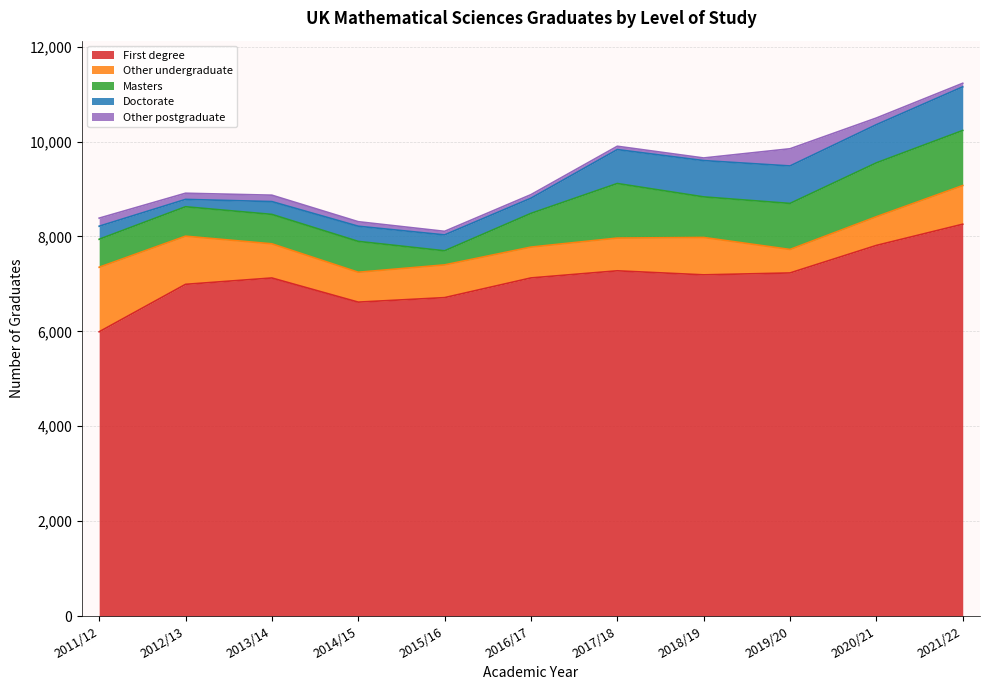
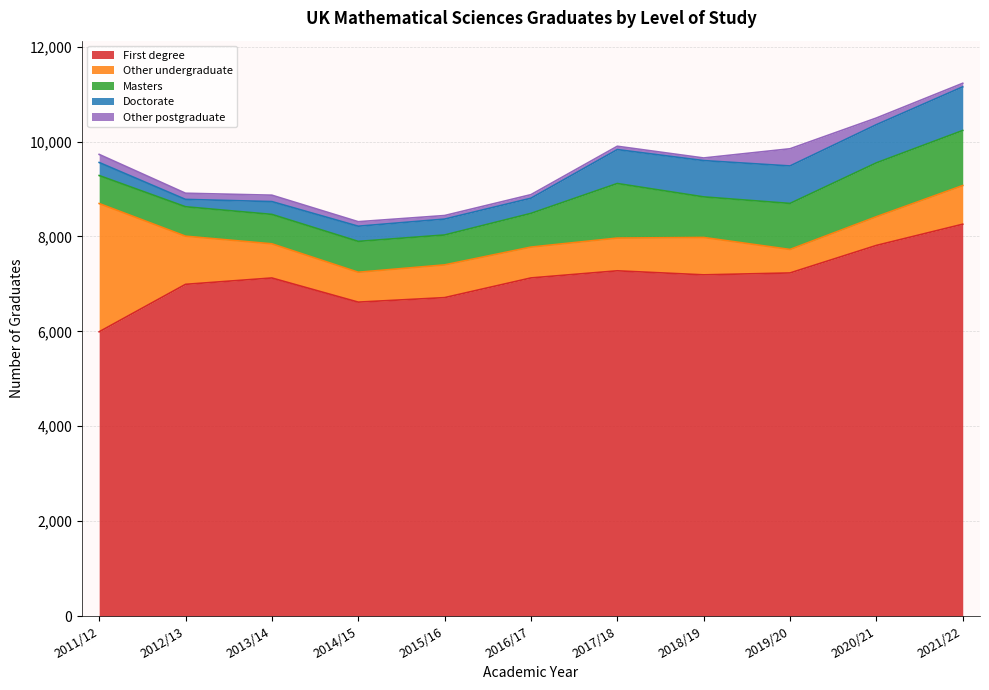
Other undergraduate, 2011/12: 1,400 -> 2,700
Masters, 2015/16: 300 -> 600
